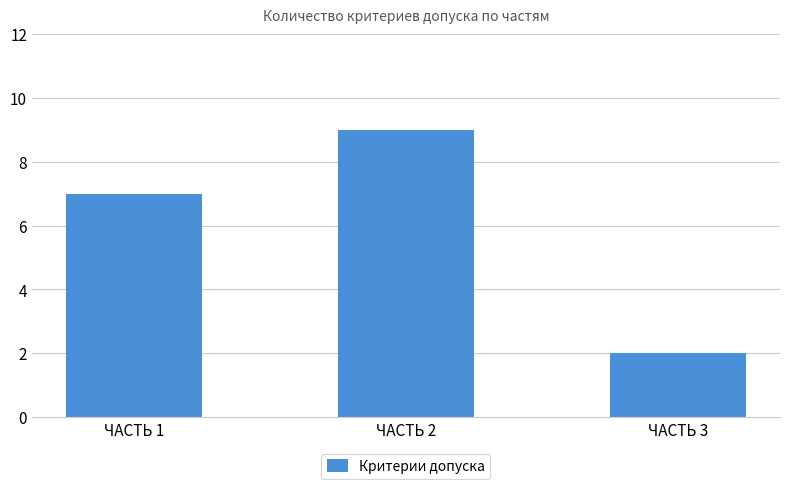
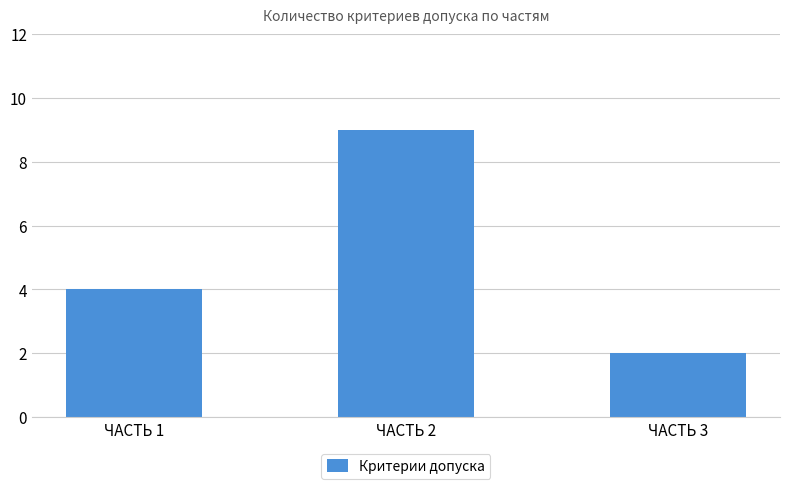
ЧАСТЬ 1: 7 -> 4
